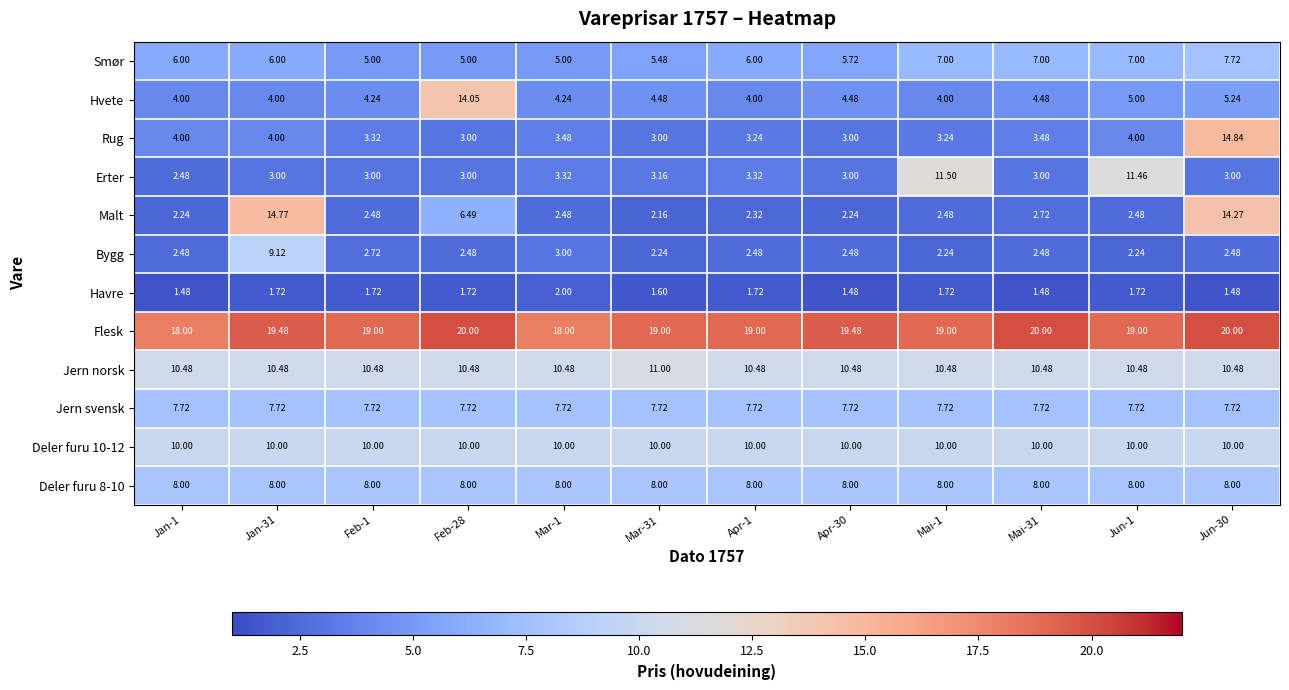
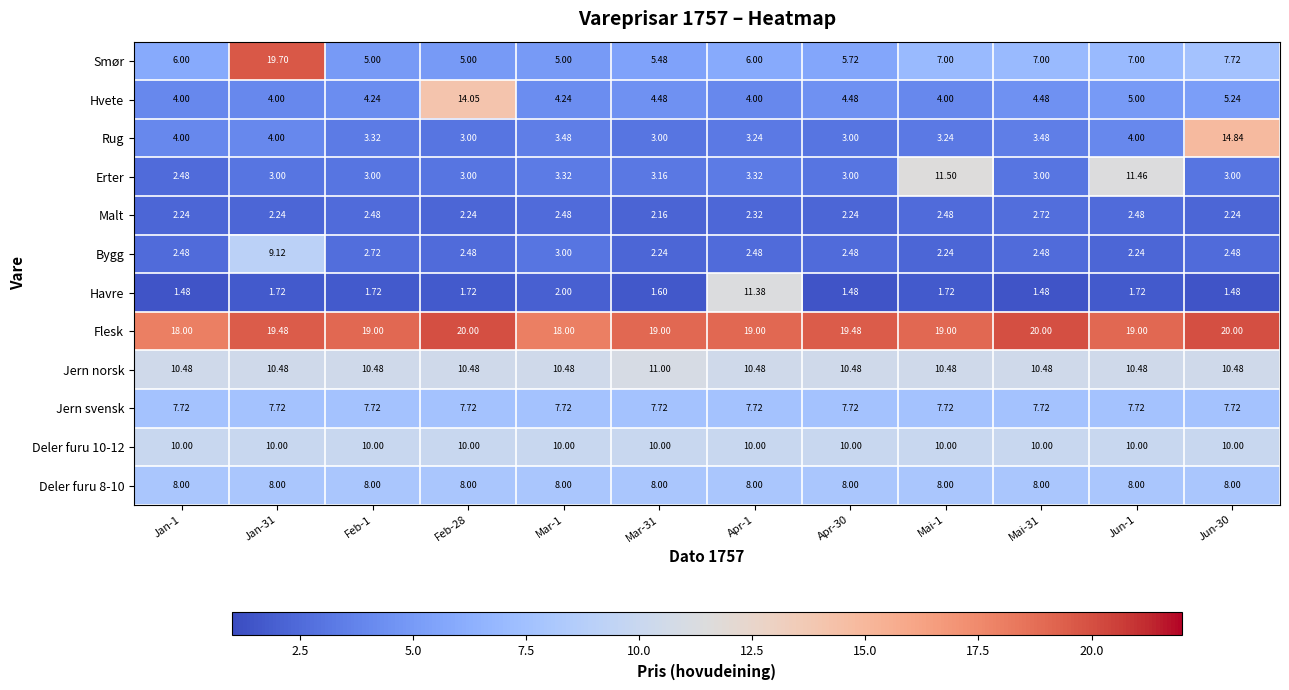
Smør, Jan-31: 6.00 -> 19.70
Malt, Jan-31: 14.77 -> 2.24
Malt, Feb-28: 6.49 -> 2.24
Malt, Jun-30: 14.27 -> 2.24
Havre, Apr-1: 1.72 -> 11.38
